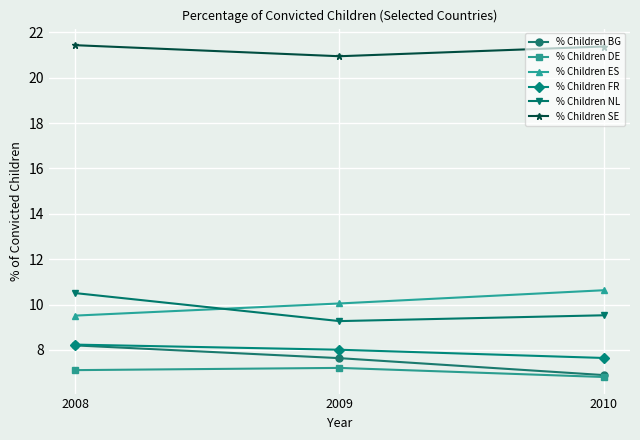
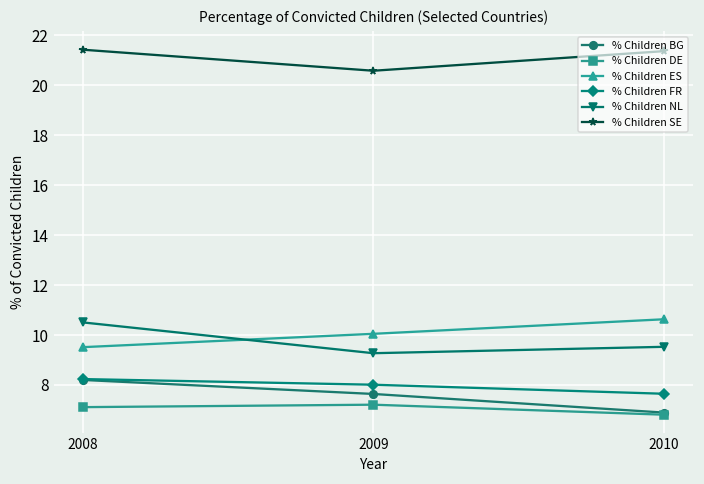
% Children SE, 2009: 20.9 -> 20.6
